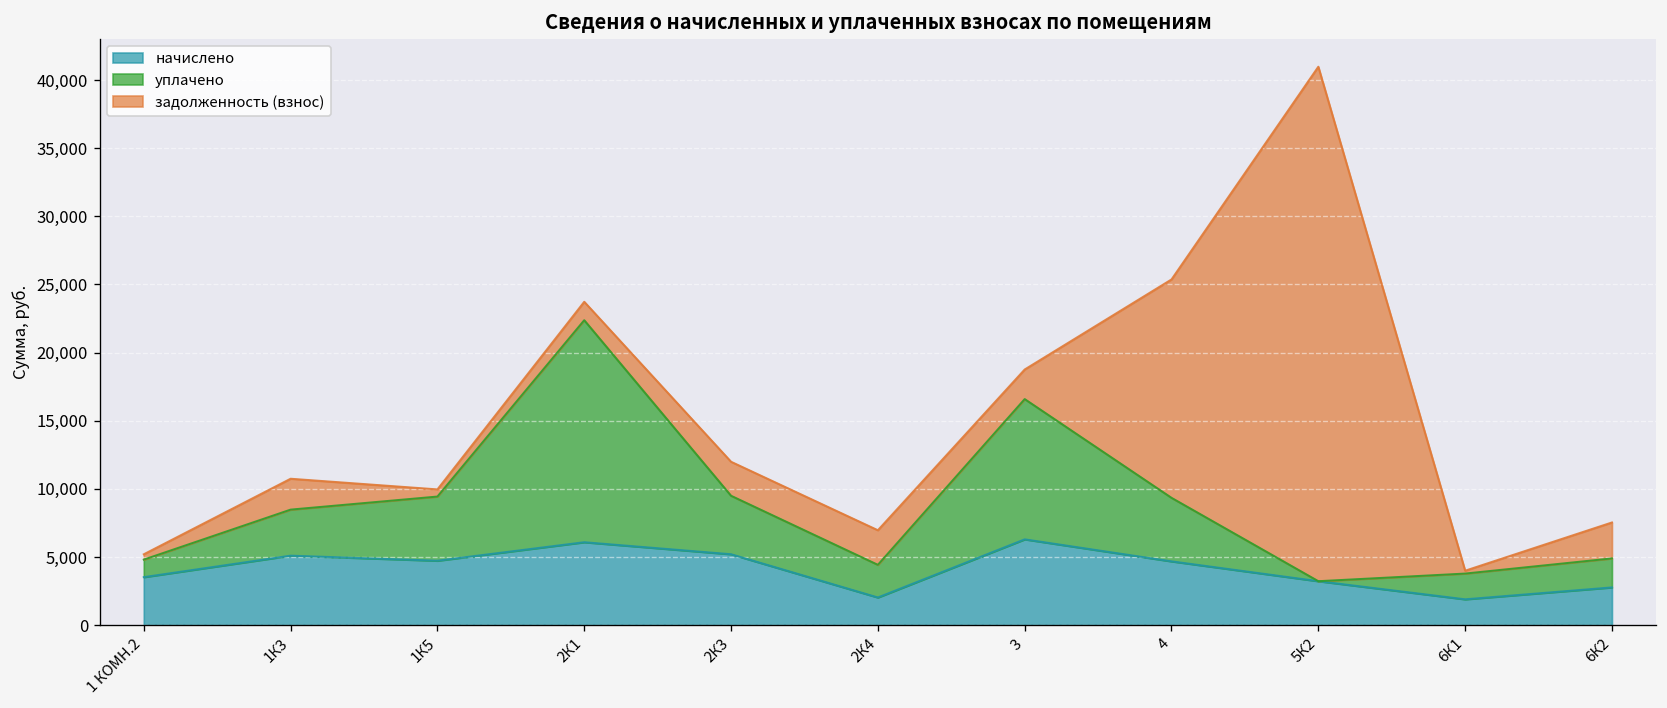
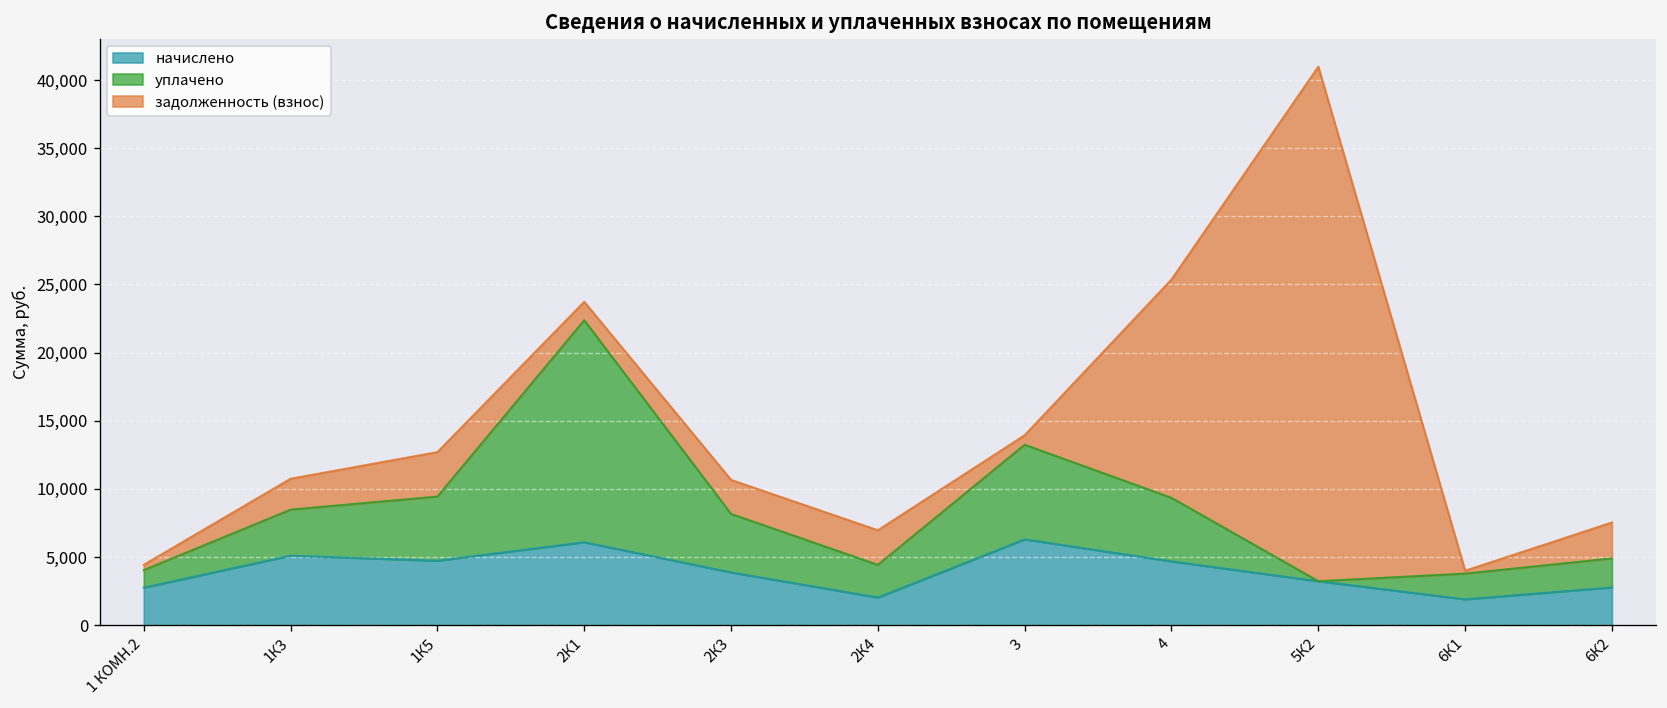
начислено, 1 КОМН.2: 3,500 -> 2,800
задолженность (взнос), 1К5: 500 -> 3,300
начислено, 2К3: 5,200 -> 3,900
уплачено, 3: 10,300 -> 6,900
задолженность (взнос), 3: 2,200 -> 700
